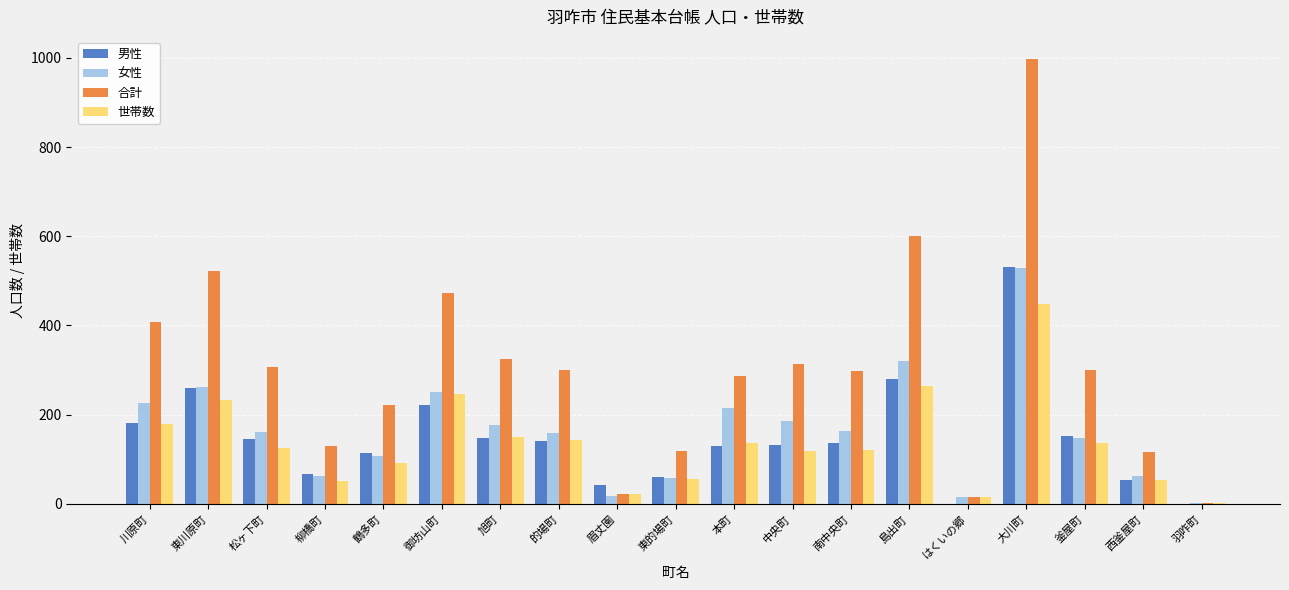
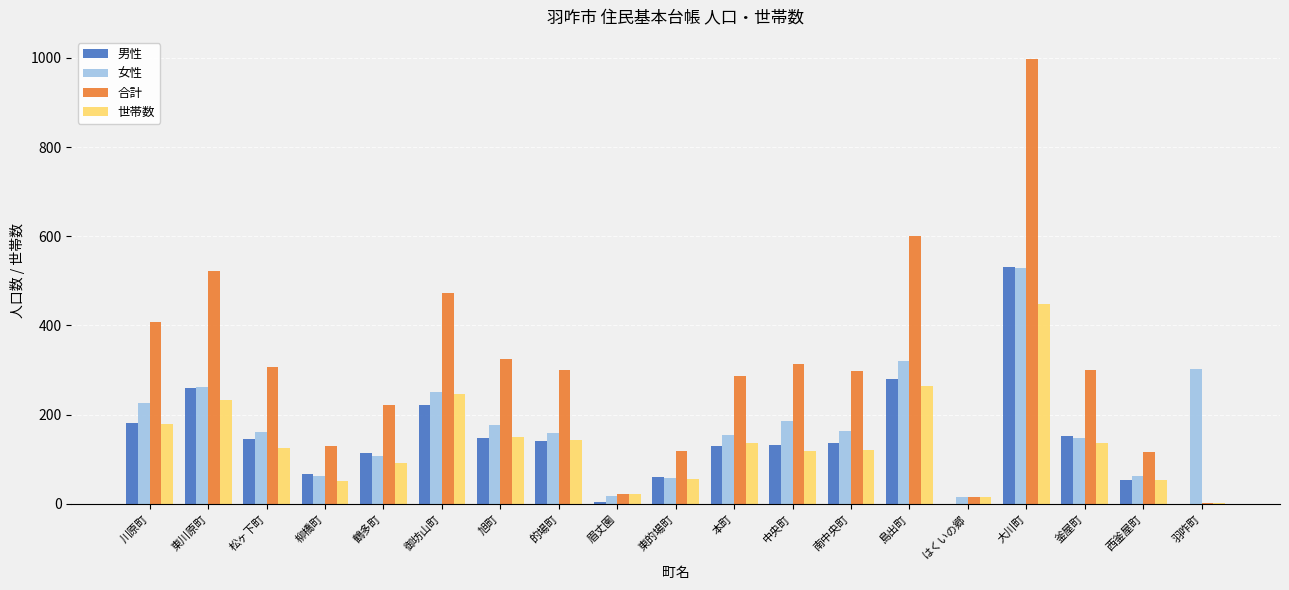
男性, 眉丈園: 40 -> 10
女性, 本町: 220 -> 160
女性, 羽咋町: 0 -> 300
